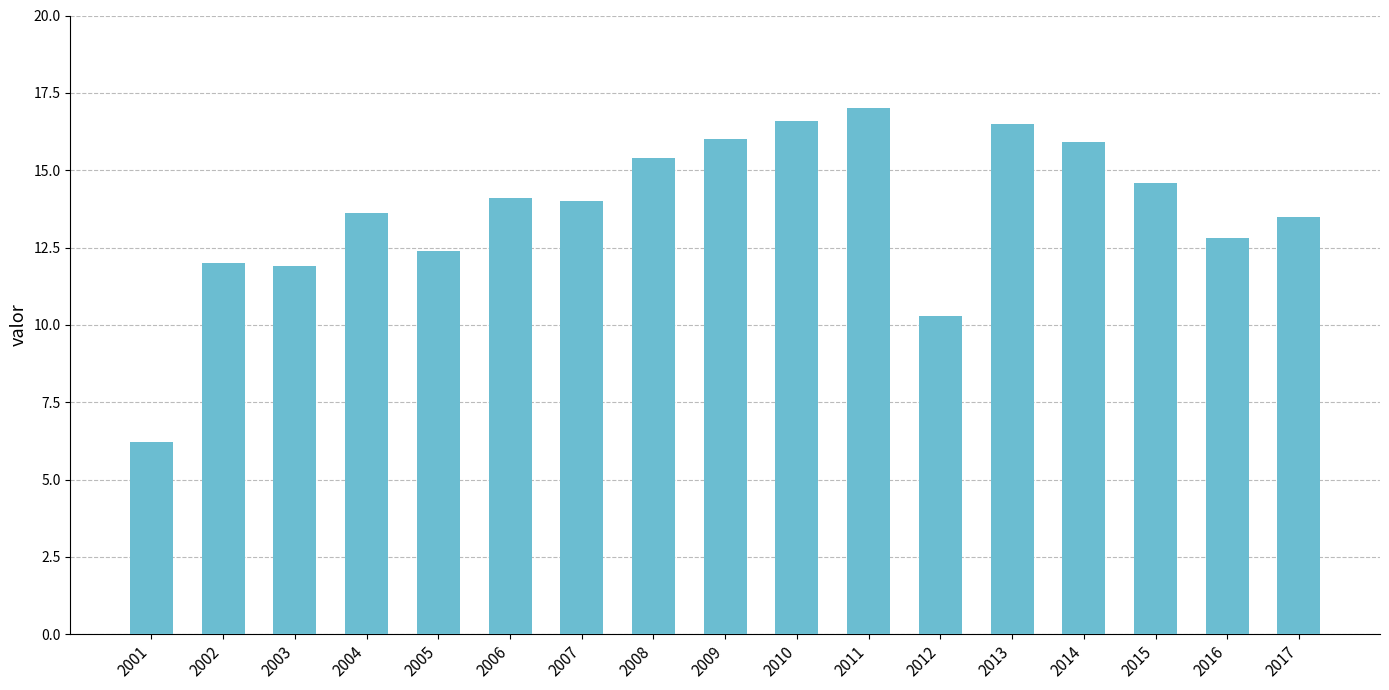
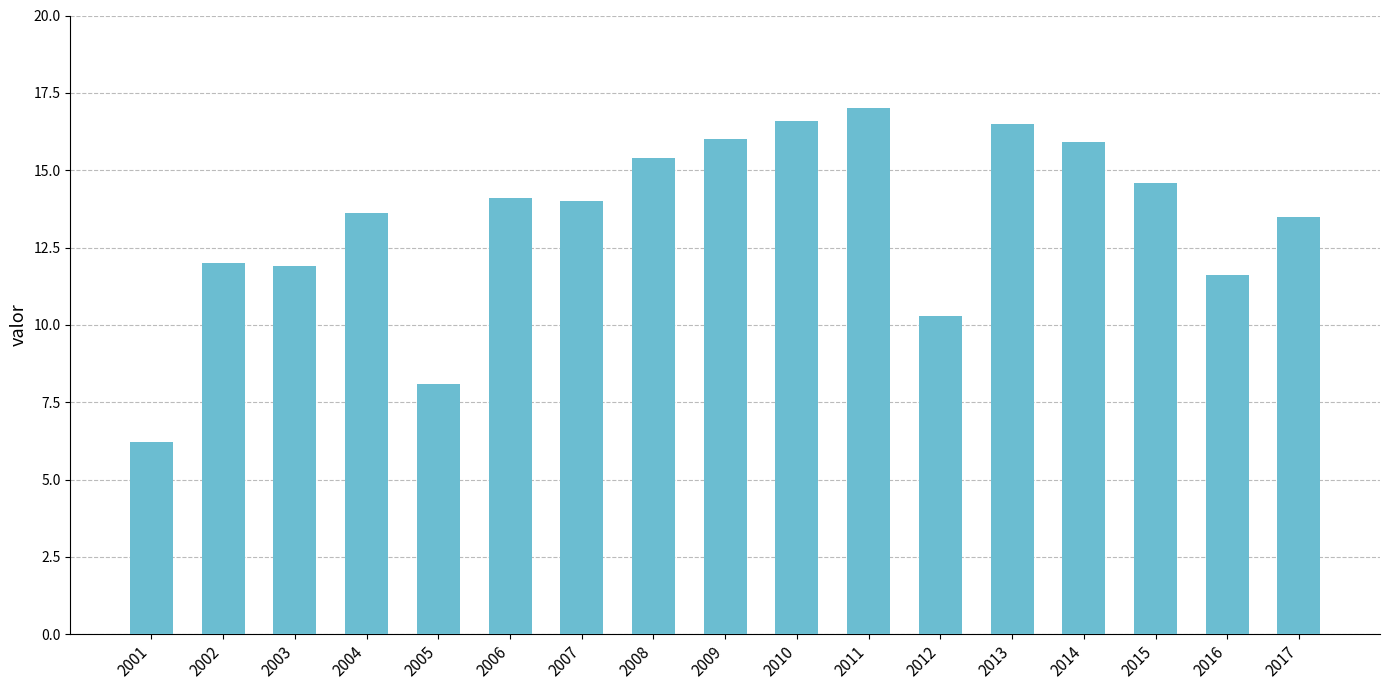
2005: 12.4 -> 8.1
2016: 12.8 -> 11.6
